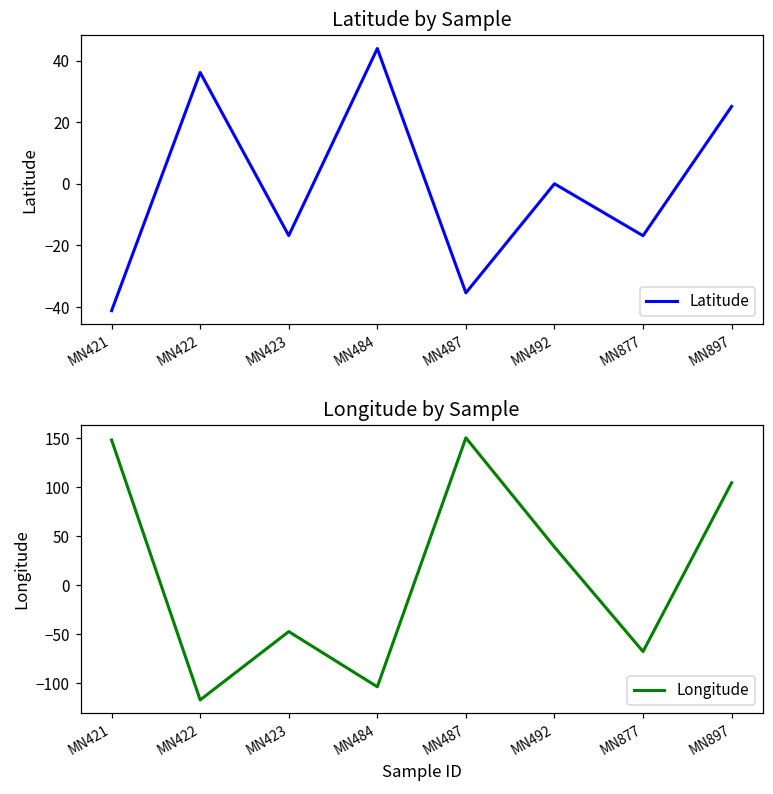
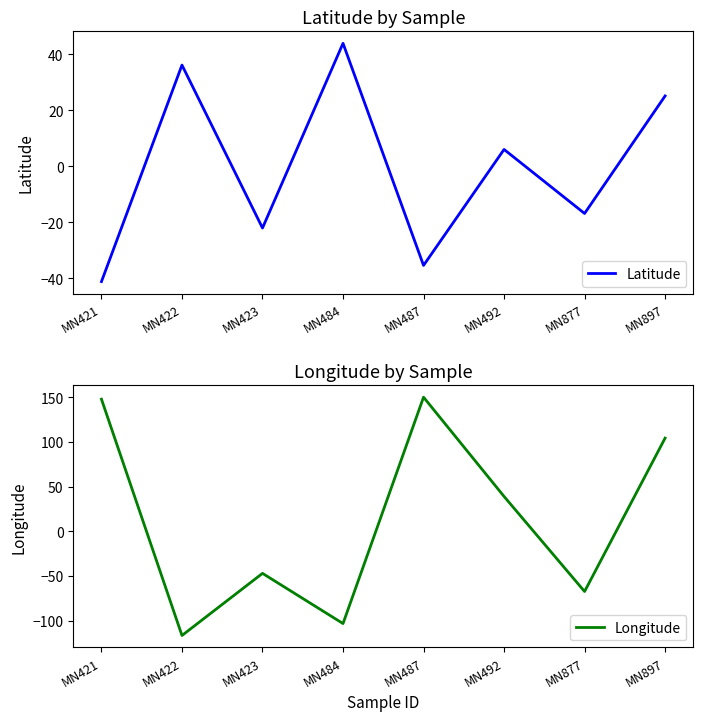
Latitude by Sample, MN423: -17 -> -22
Latitude by Sample, MN492: 0 -> 6
